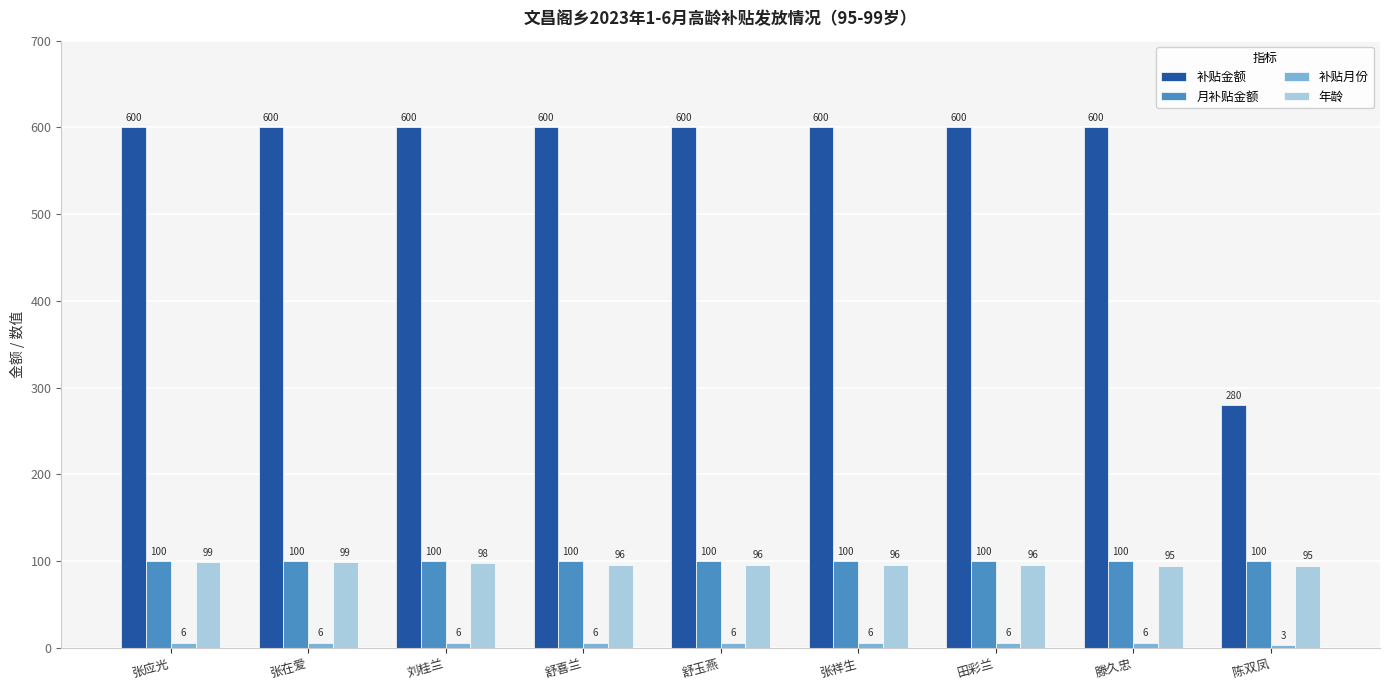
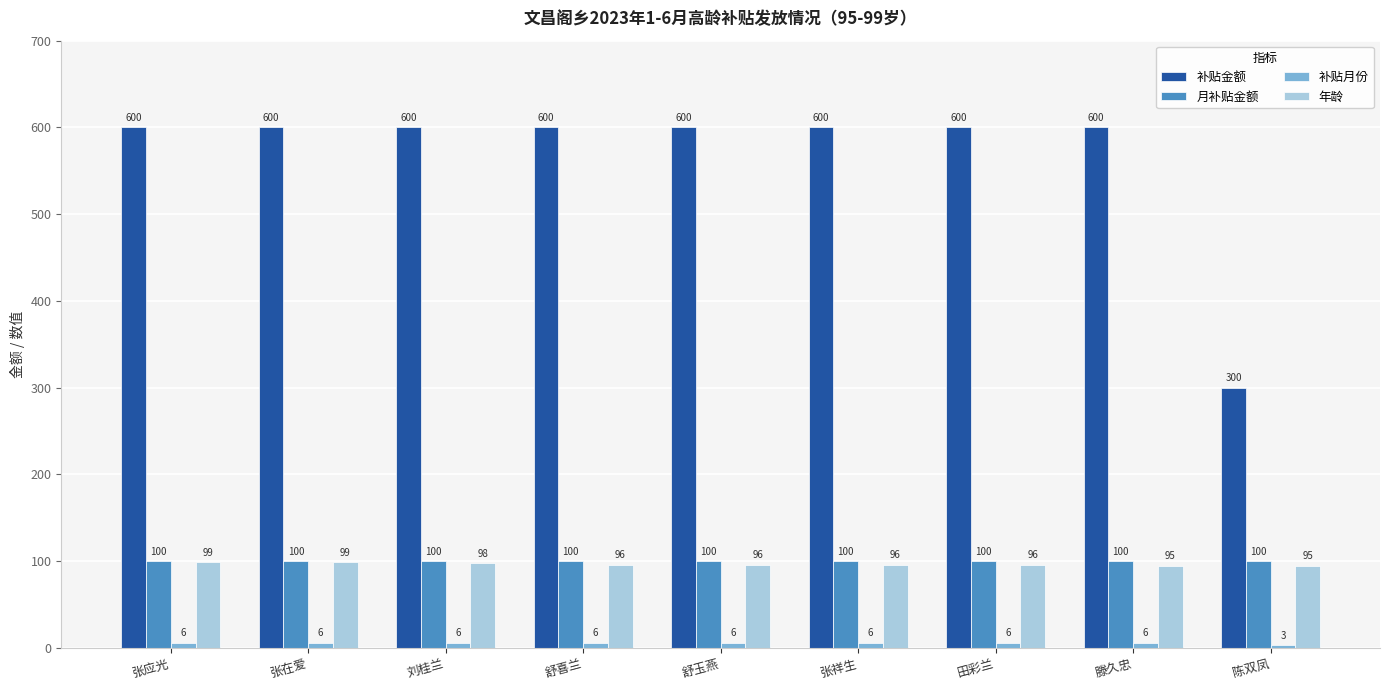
补贴金额, 陈双凤: 280 -> 300
